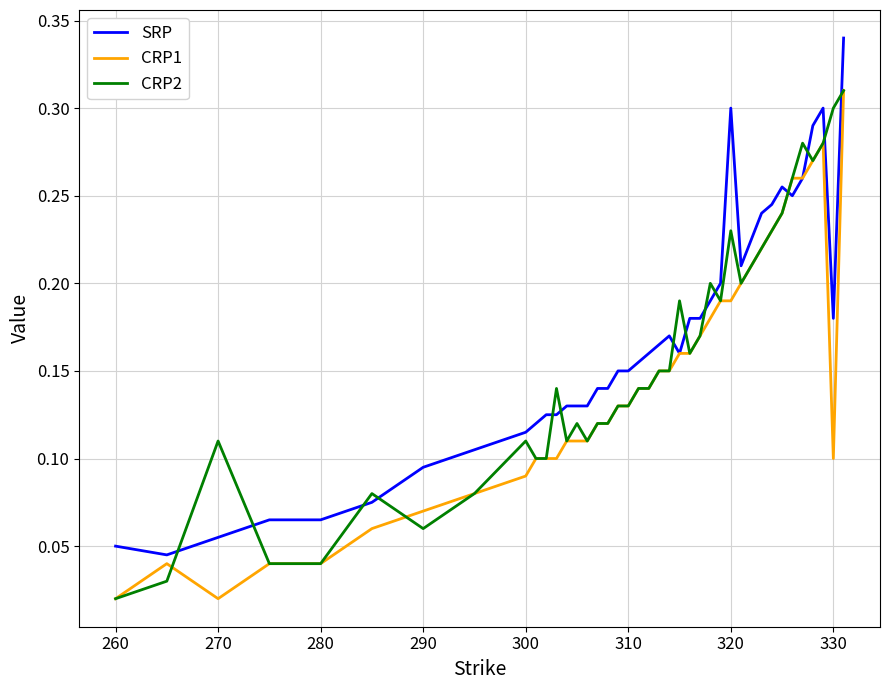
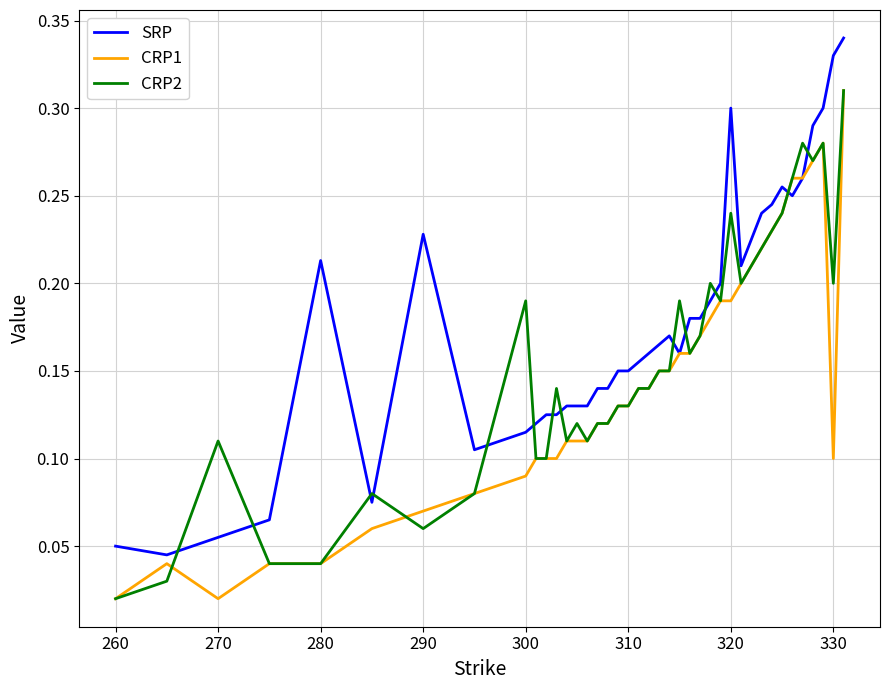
SRP, 280: 0.065 -> 0.213
SRP, 290: 0.095 -> 0.228
CRP2, 300: 0.11 -> 0.19
CRP2, 320: 0.23 -> 0.24
SRP, 330: 0.18 -> 0.33
CRP2, 330: 0.3 -> 0.2
